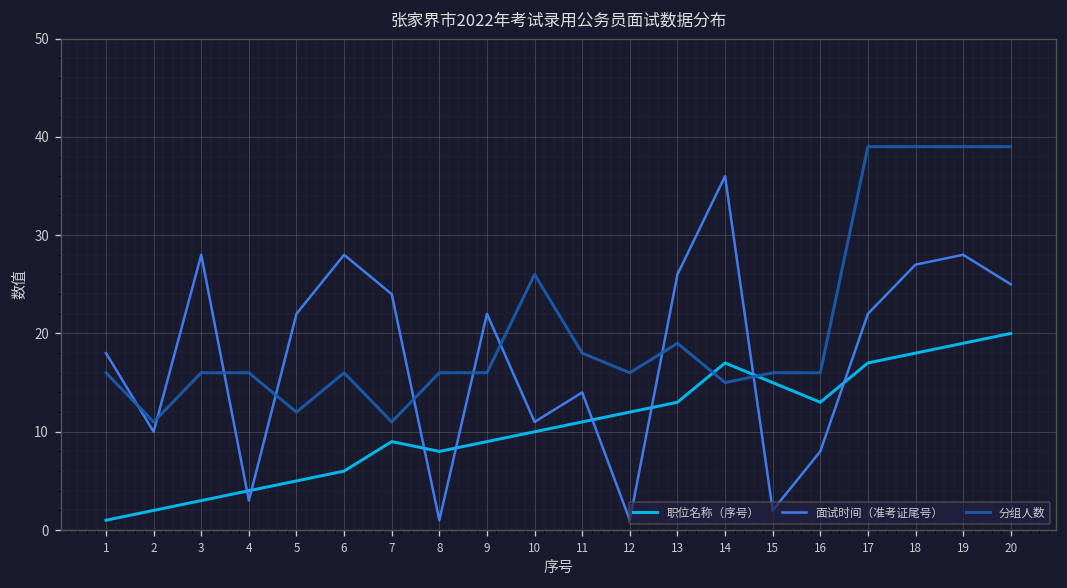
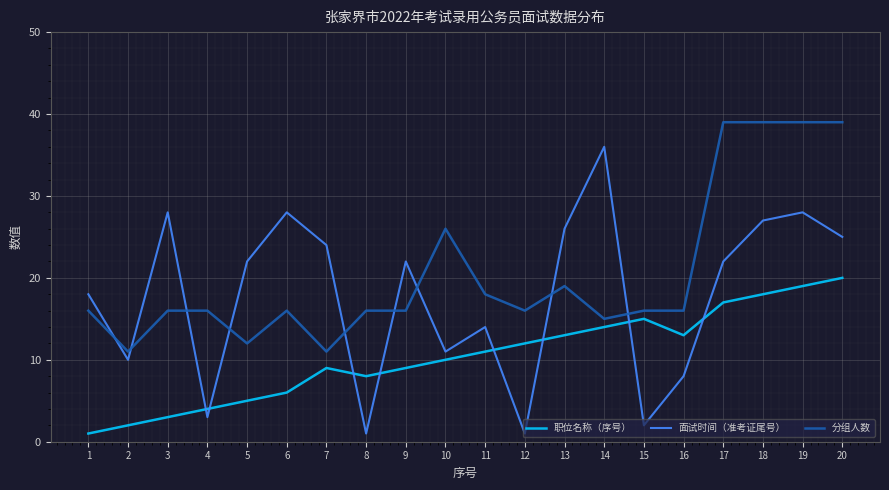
职位名称（序号）, 14: 17 -> 14
